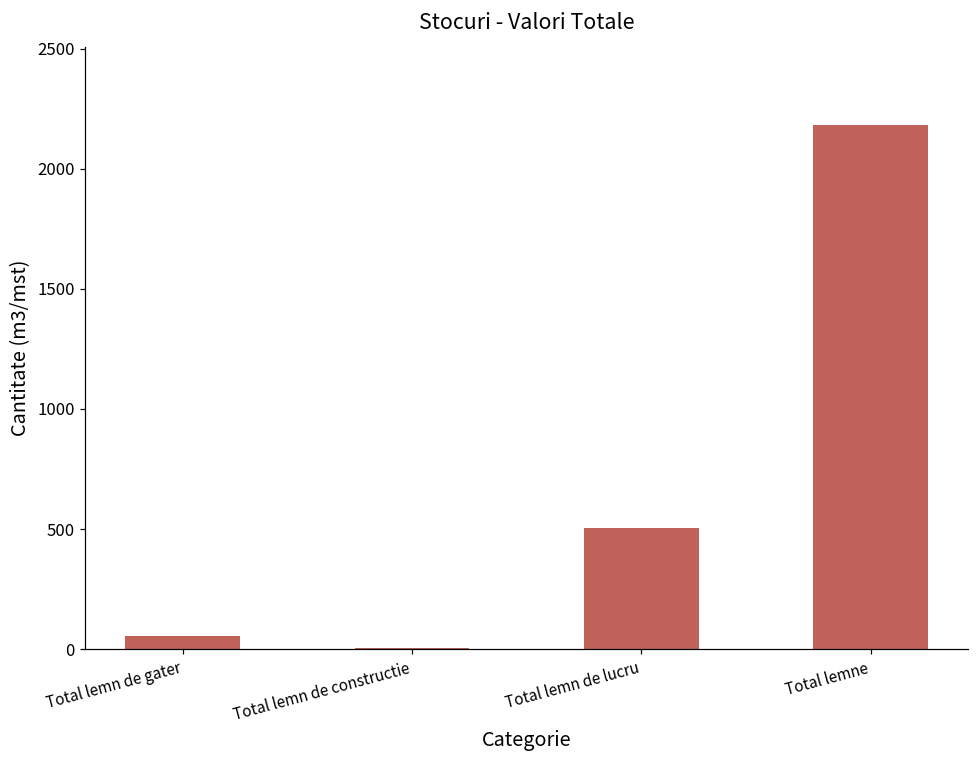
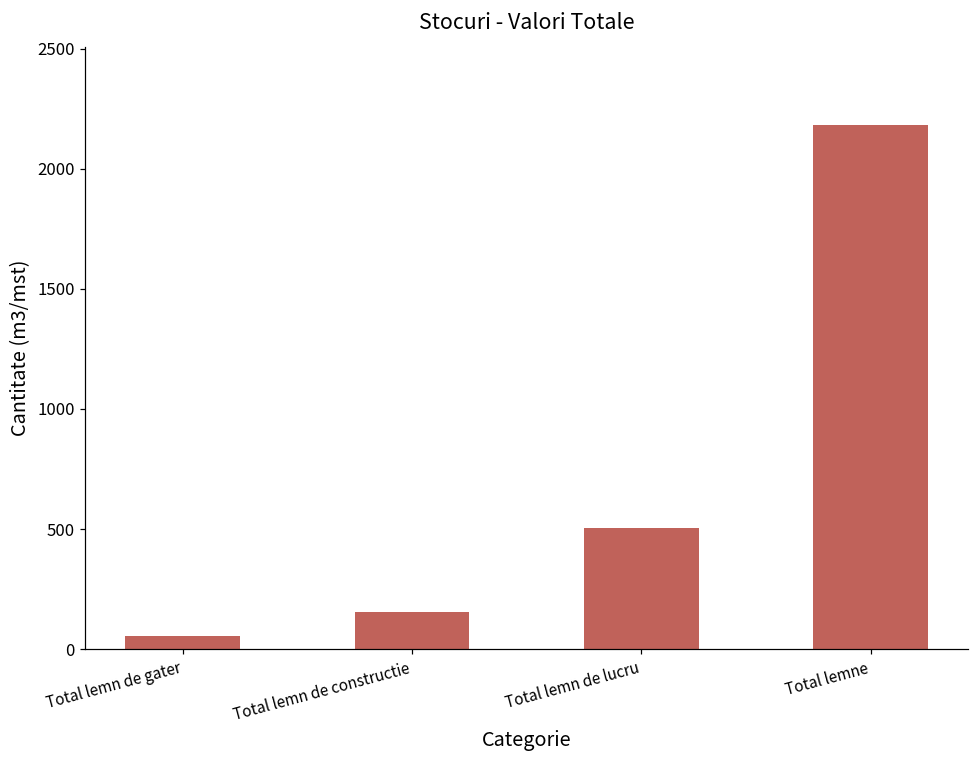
Total lemn de constructie: 10 -> 160
